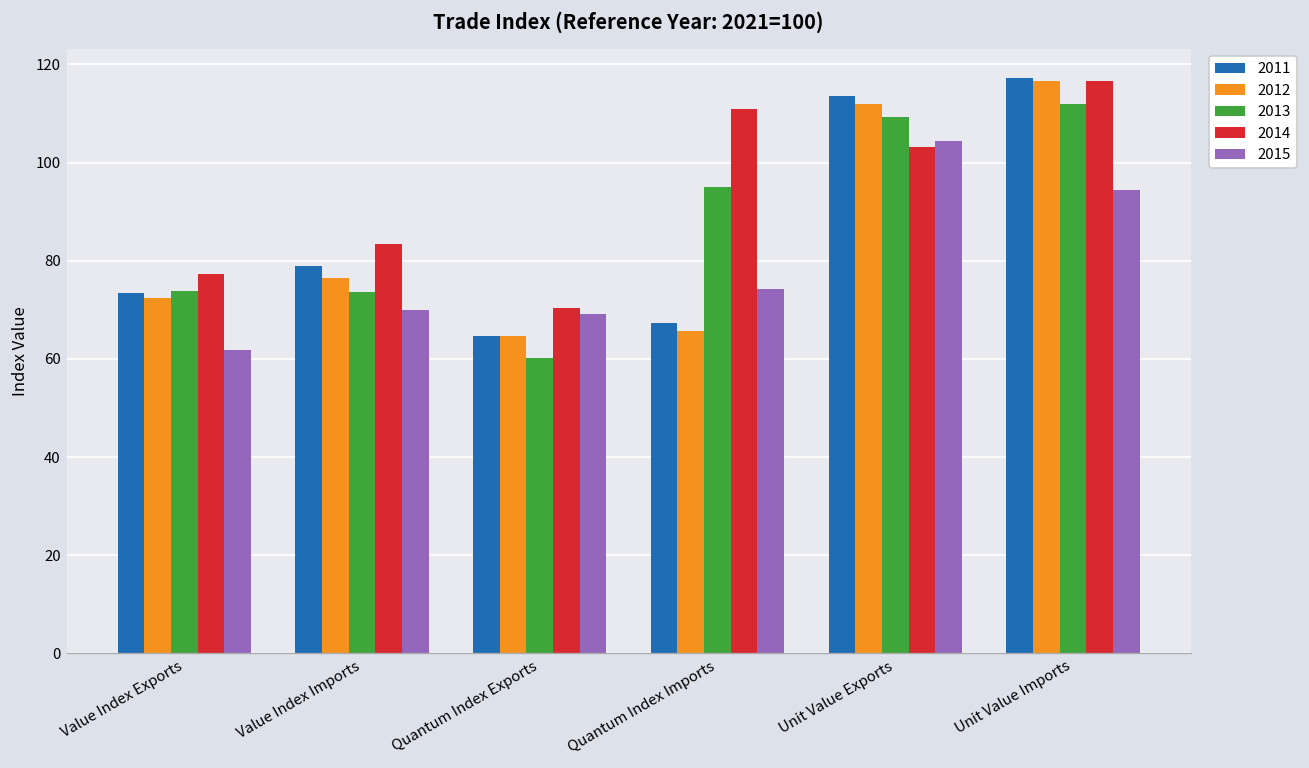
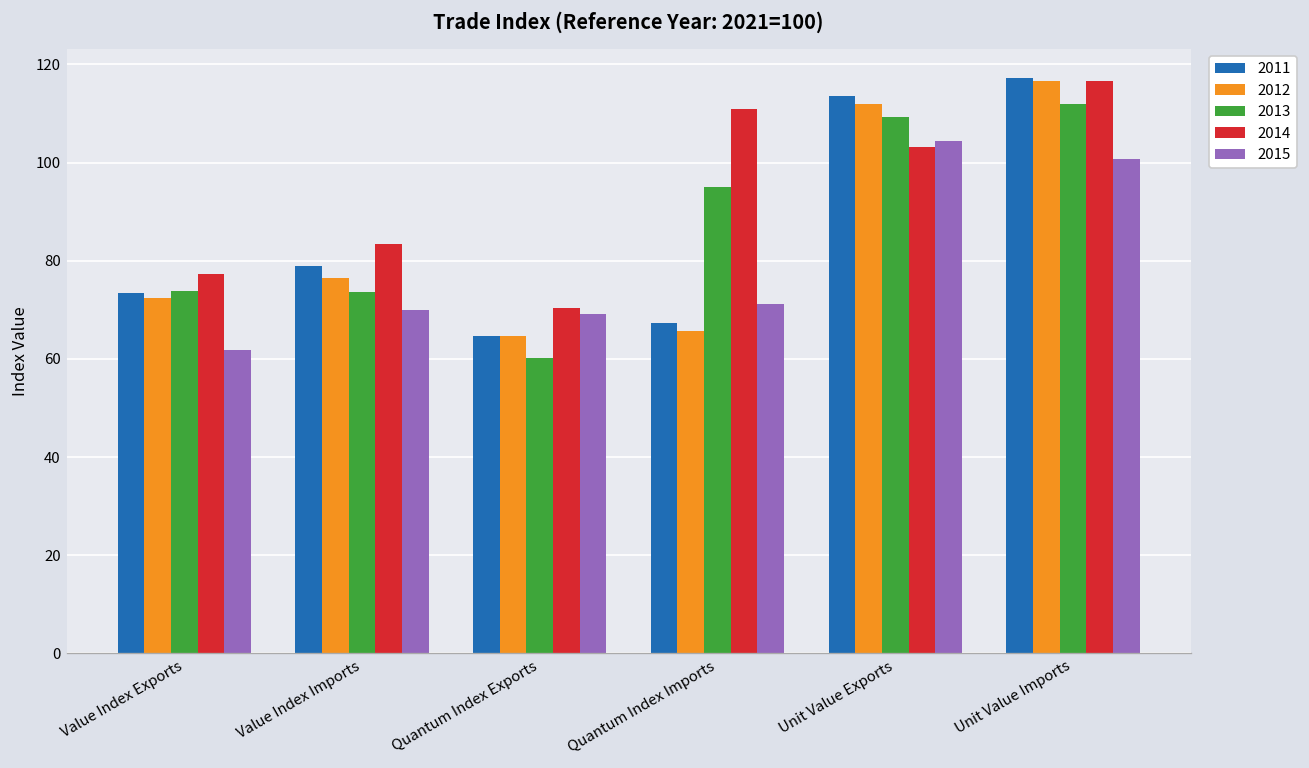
2015, Quantum Index Imports: 74 -> 71
2015, Unit Value Imports: 94 -> 101
